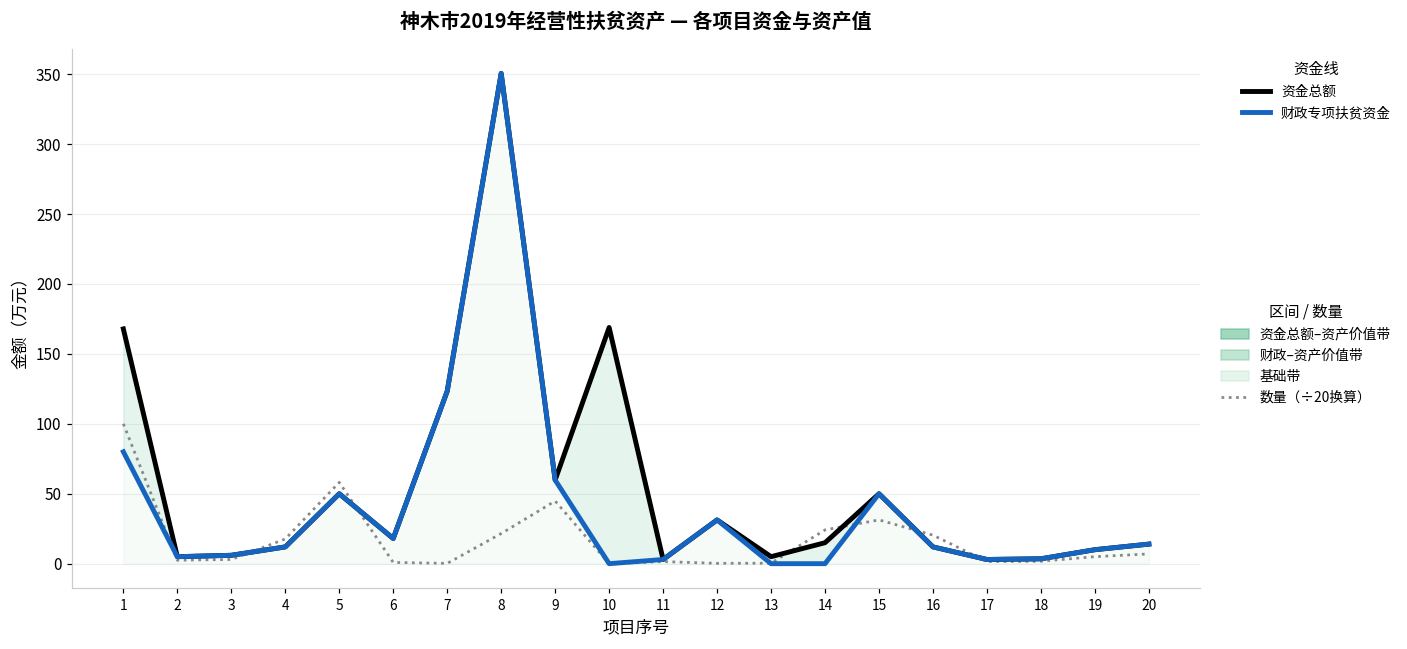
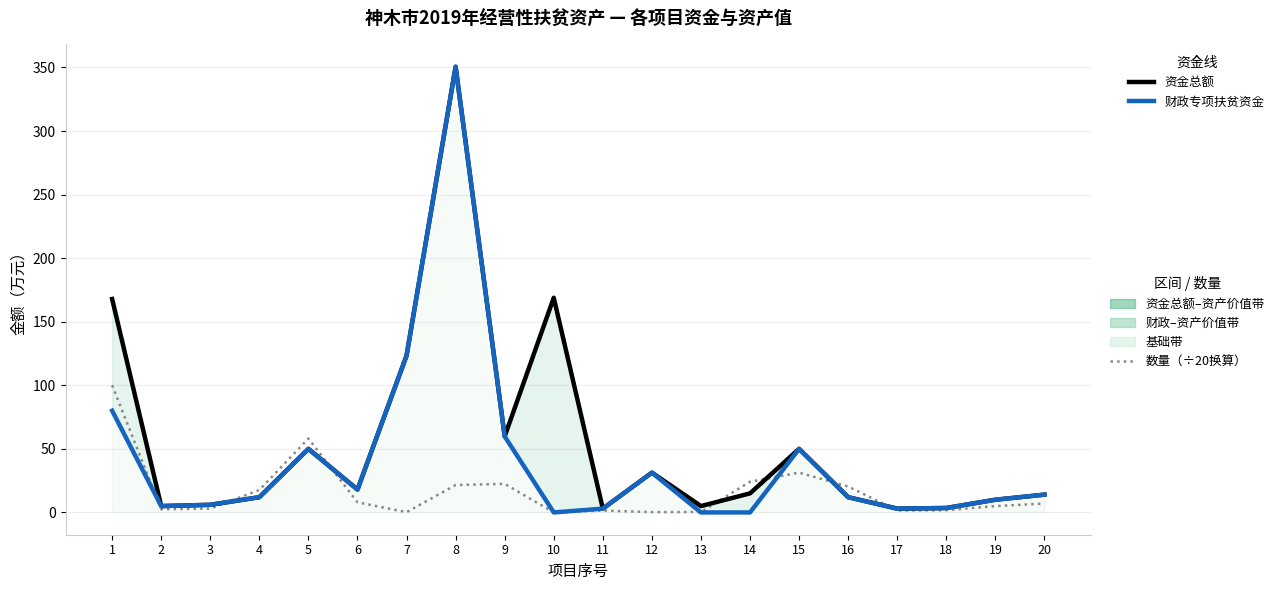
数量（÷20换算）, 6: 1 -> 8
数量（÷20换算）, 9: 45 -> 23
